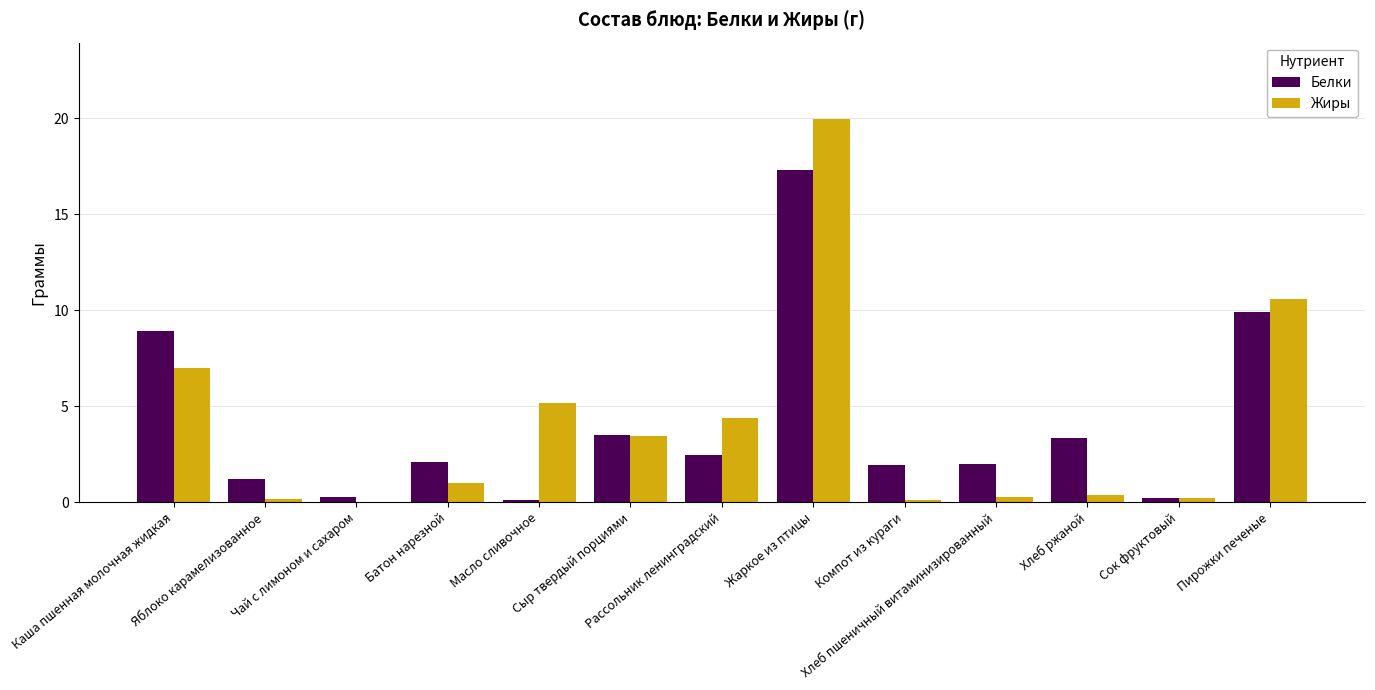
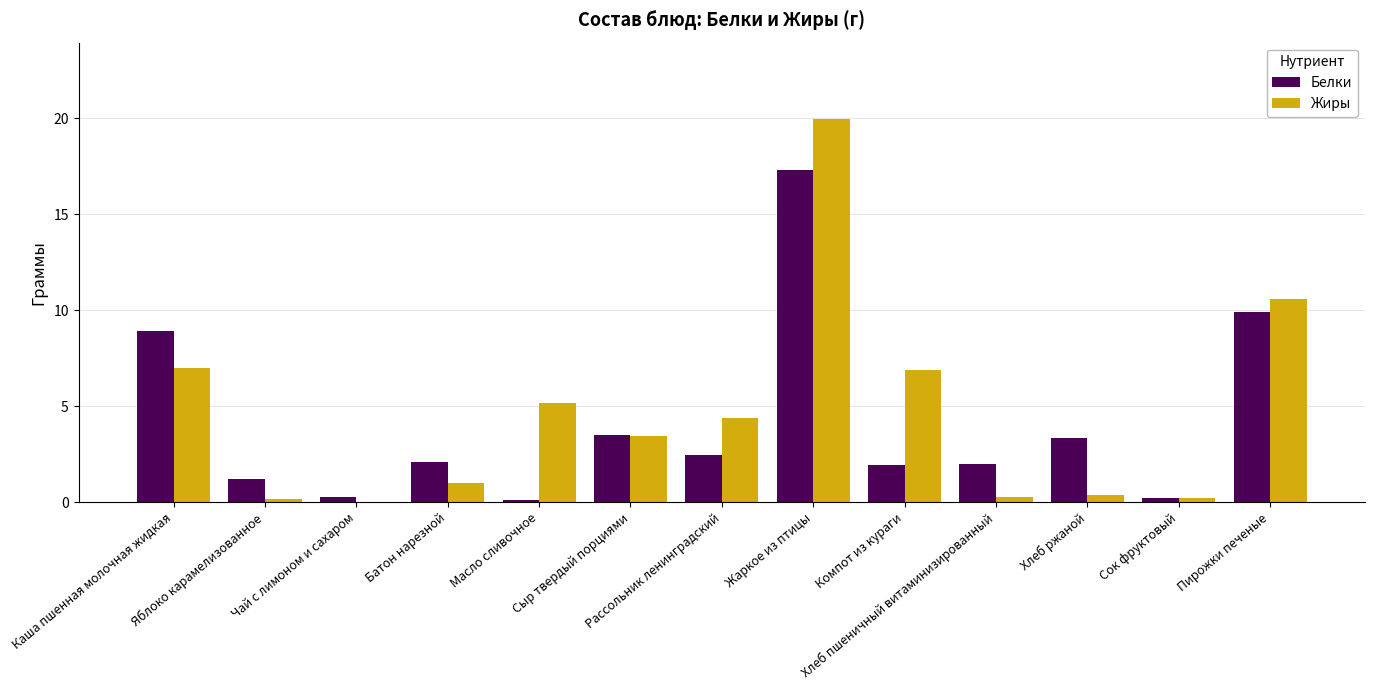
Жиры, Компот из кураги: 0.1 -> 6.9
